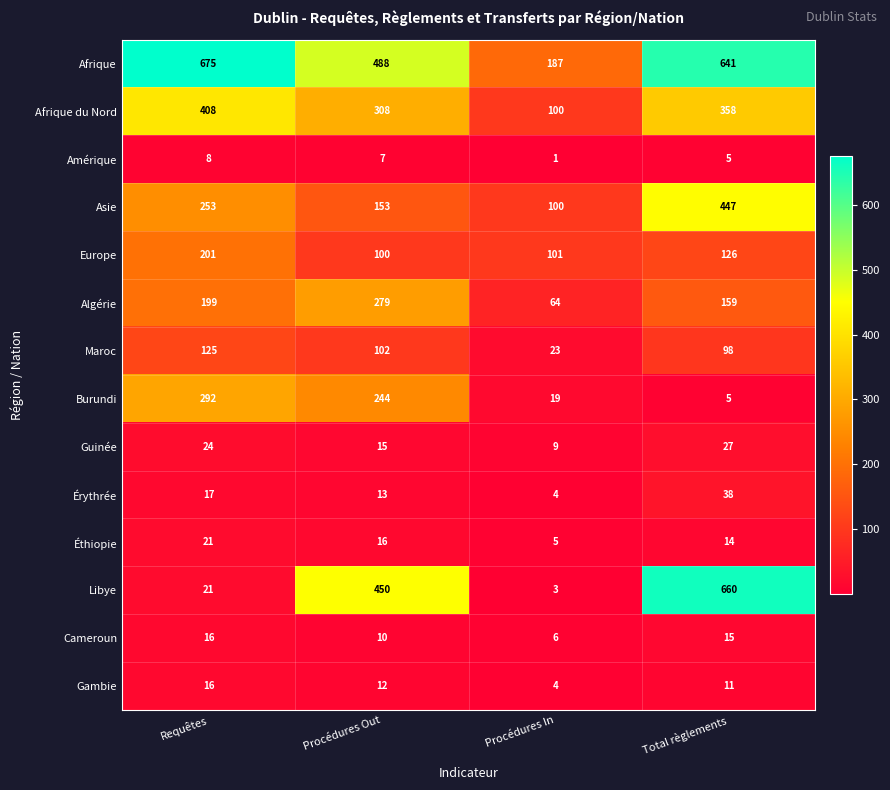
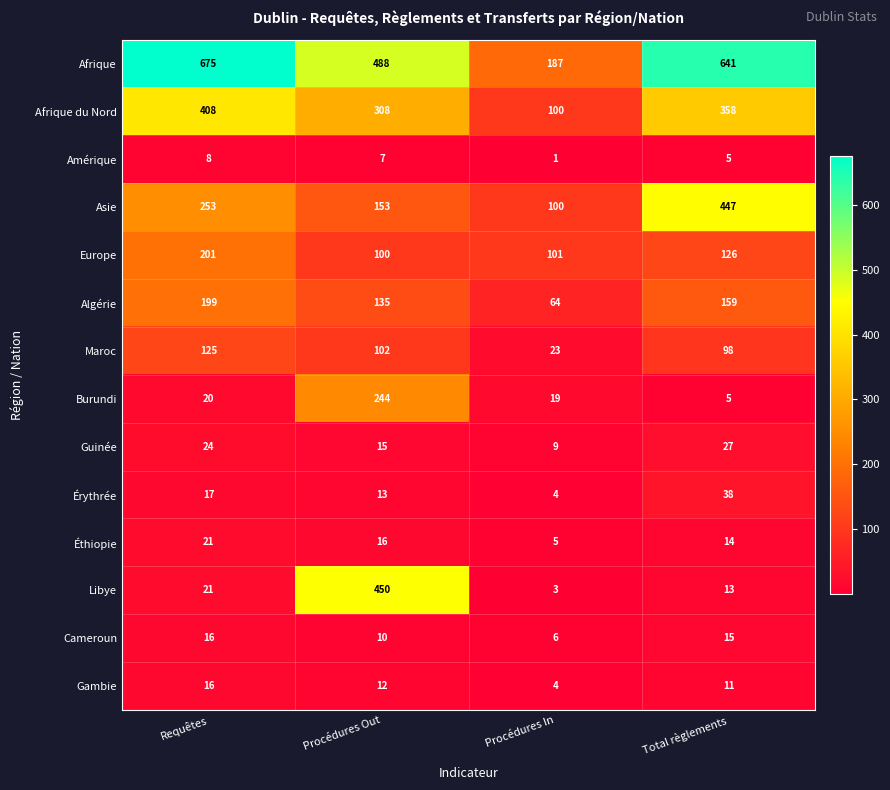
Algérie, Procédures Out: 279 -> 135
Burundi, Requêtes: 292 -> 20
Libye, Total règlements: 660 -> 13
